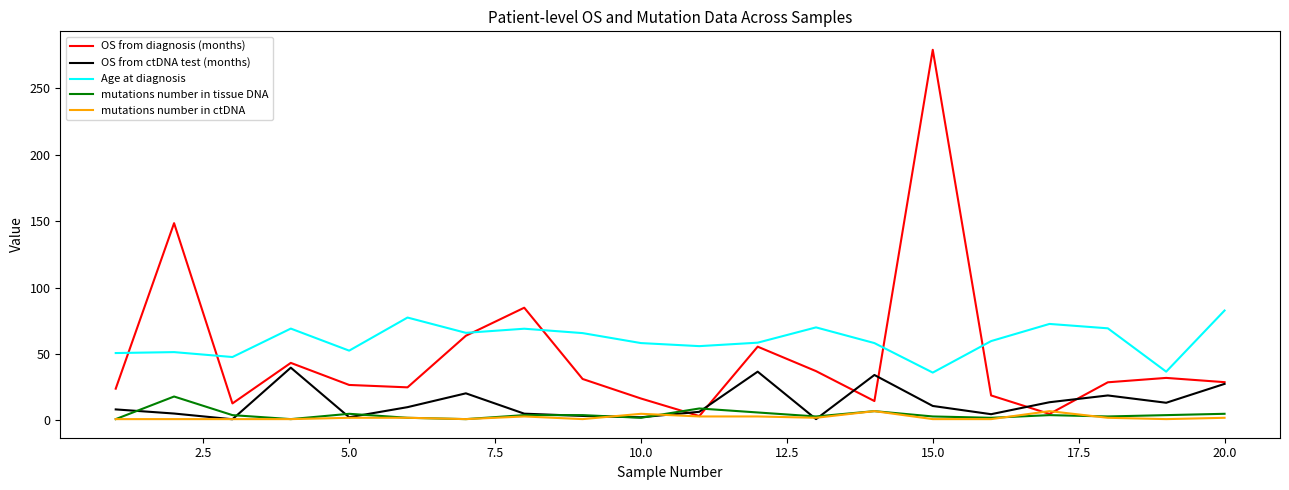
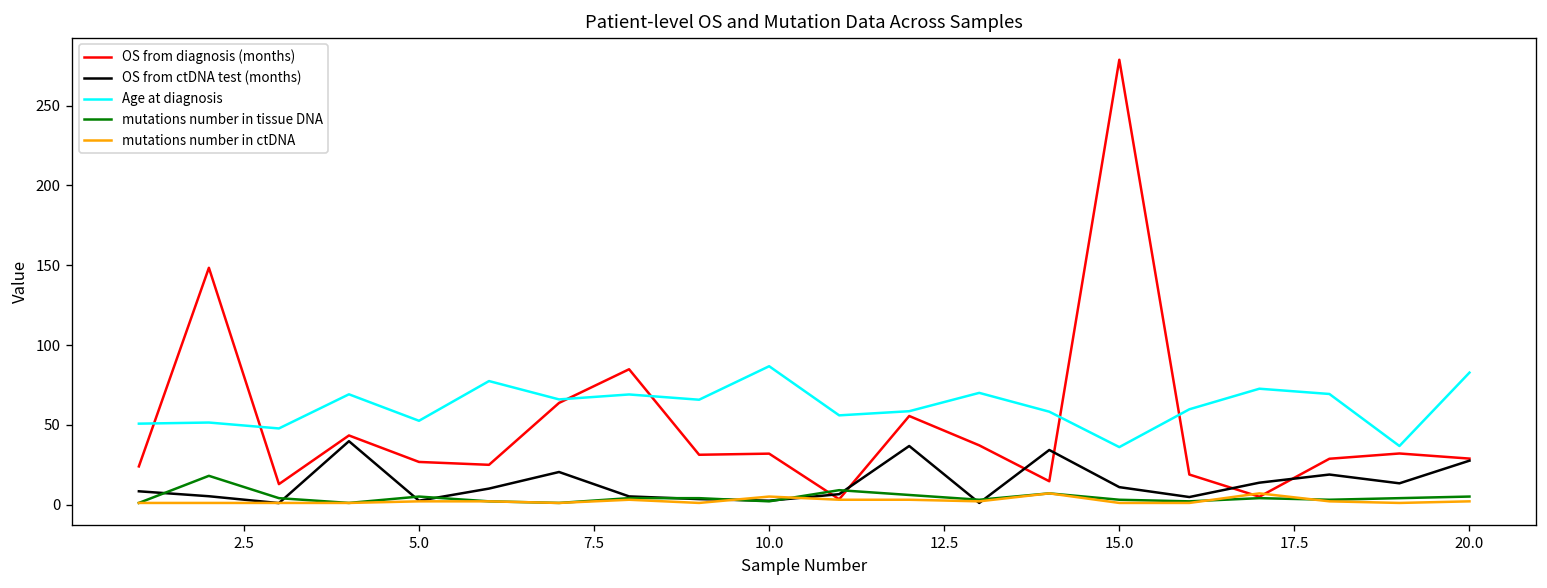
OS from diagnosis (months), 10.0: 17 -> 32
Age at diagnosis, 10.0: 58 -> 87
